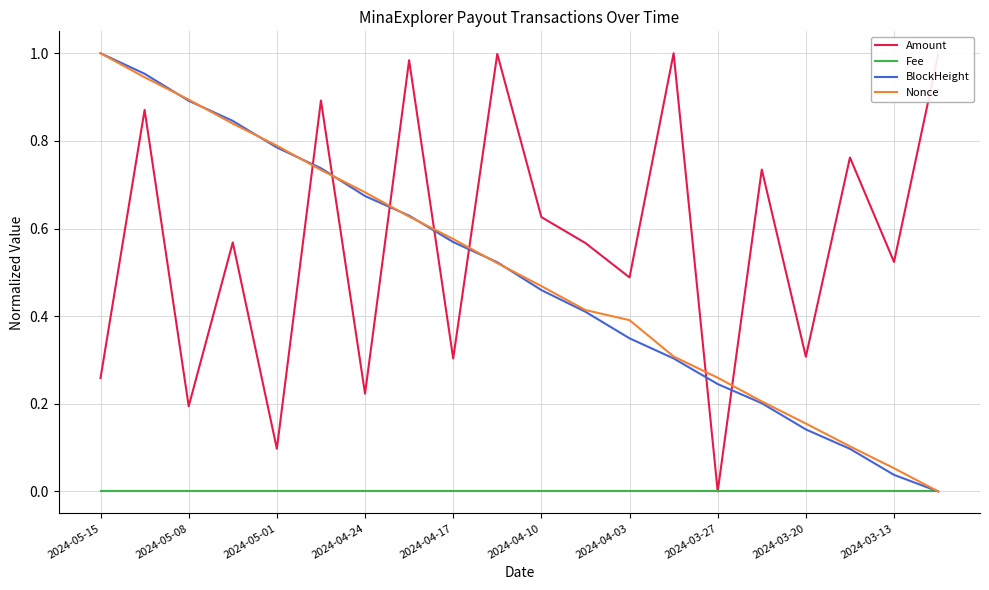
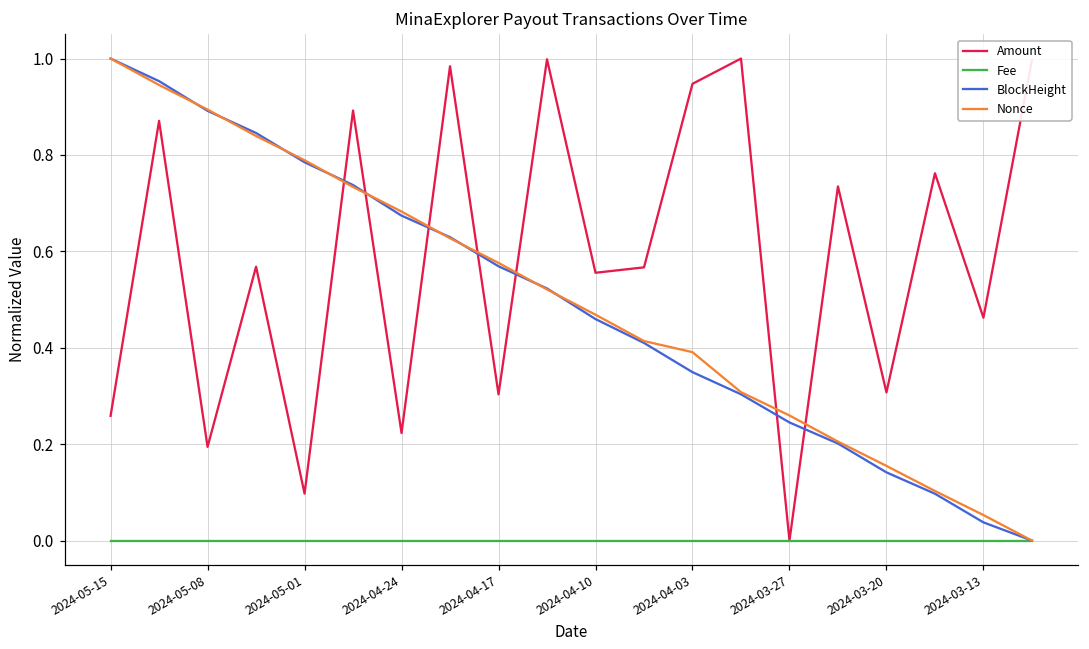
Amount, 2024-04-10: 0.63 -> 0.56
Amount, 2024-04-03: 0.49 -> 0.95
Amount, 2024-03-13: 0.52 -> 0.46
